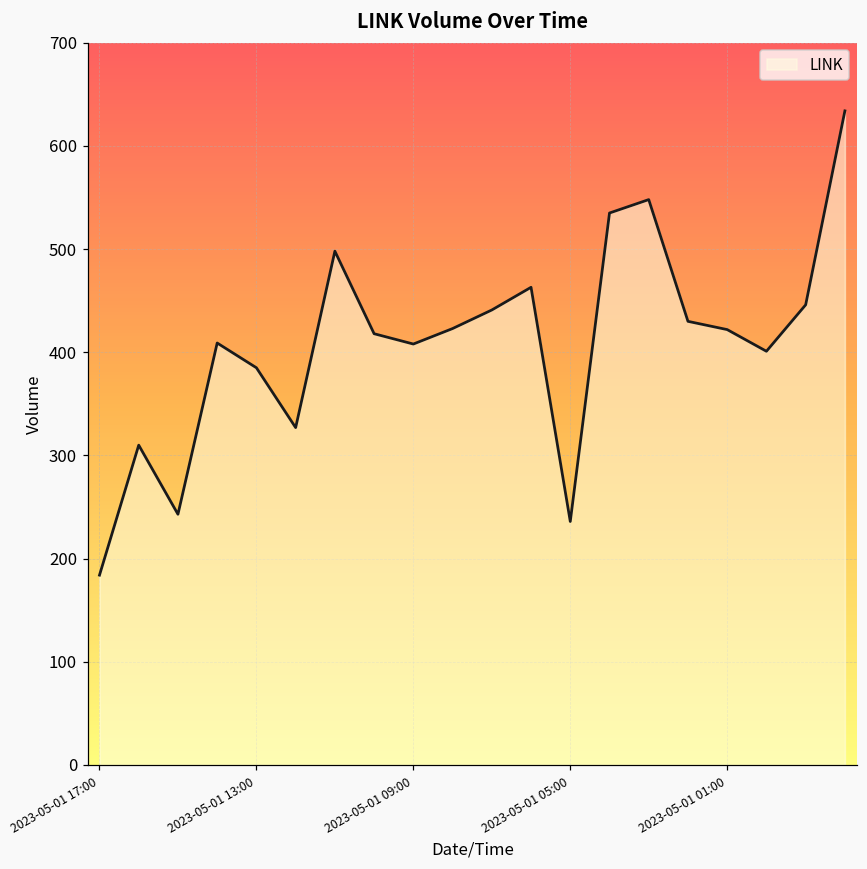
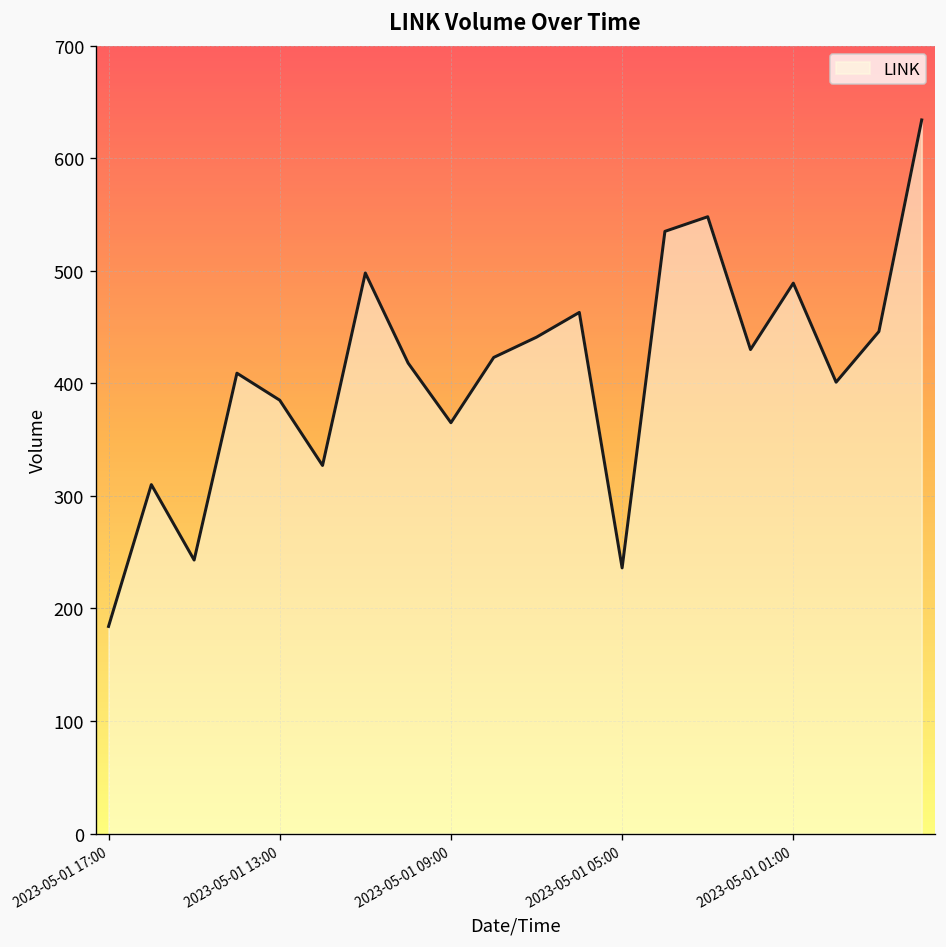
2023-05-01 09:00: 410 -> 370
2023-05-01 01:00: 420 -> 490
